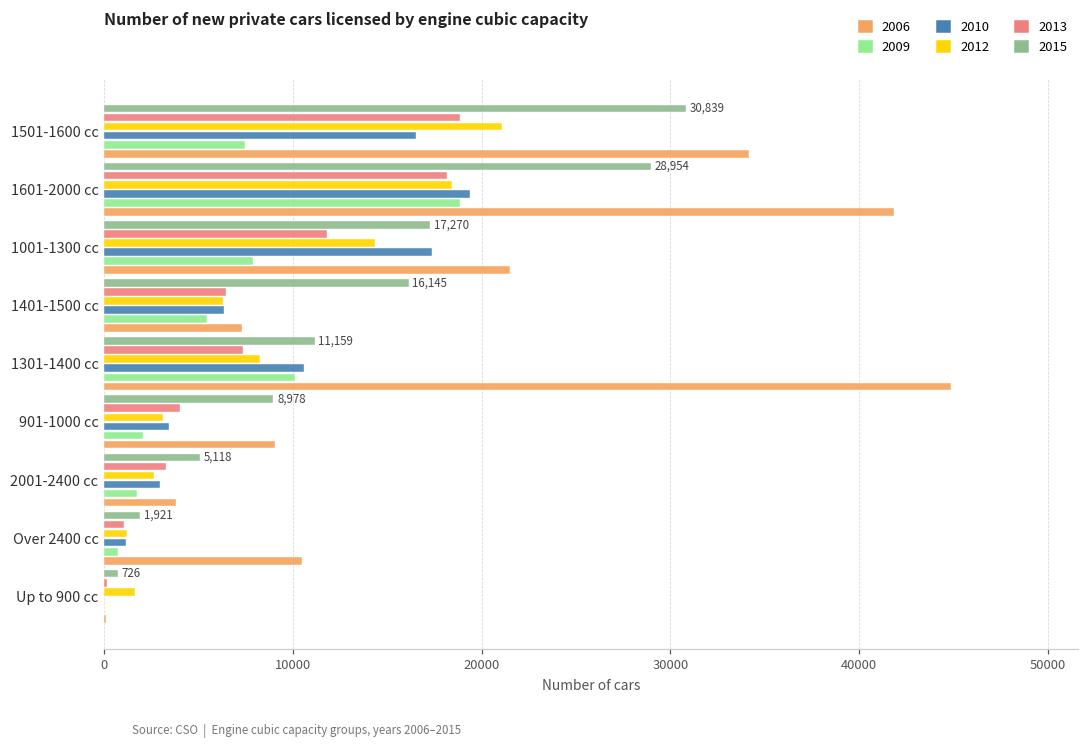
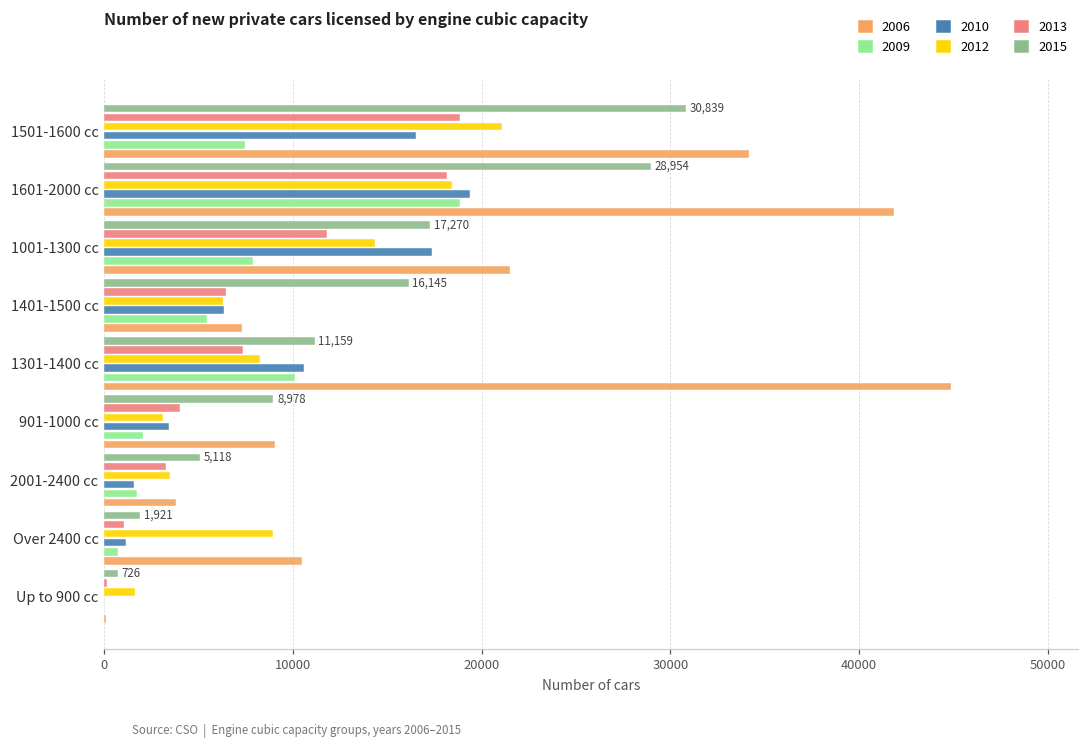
2012, 2001-2400 cc: 2600 -> 3500
2010, 2001-2400 cc: 3000 -> 1600
2012, Over 2400 cc: 1200 -> 9000
